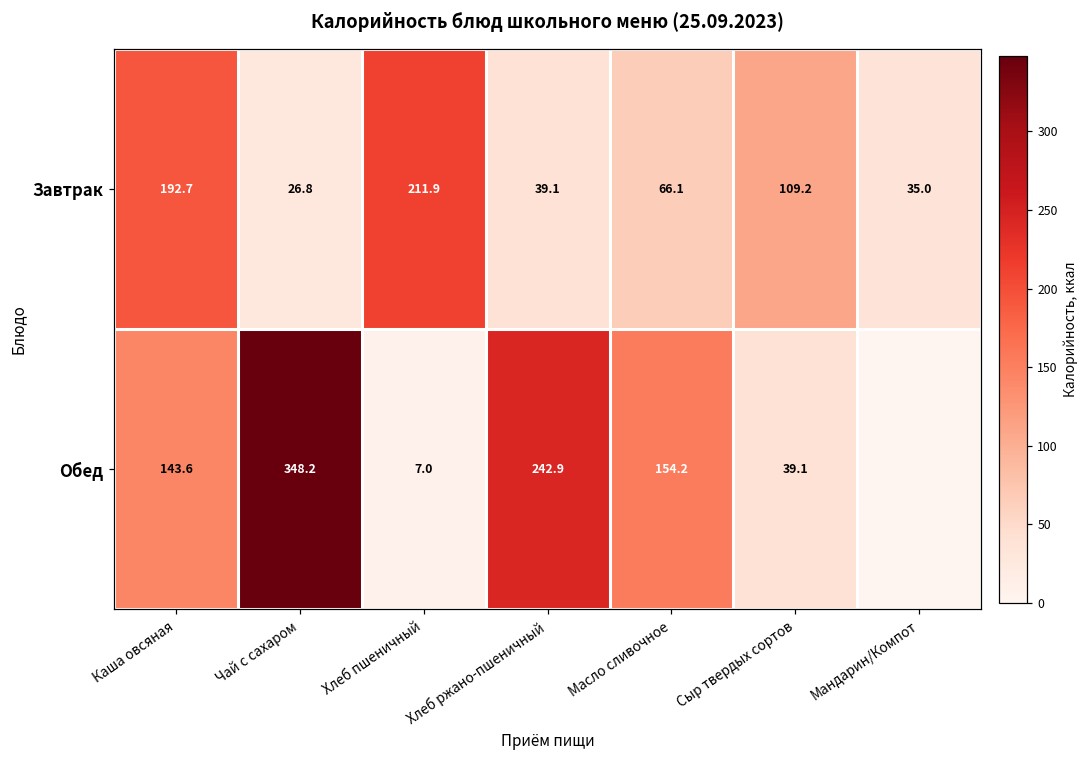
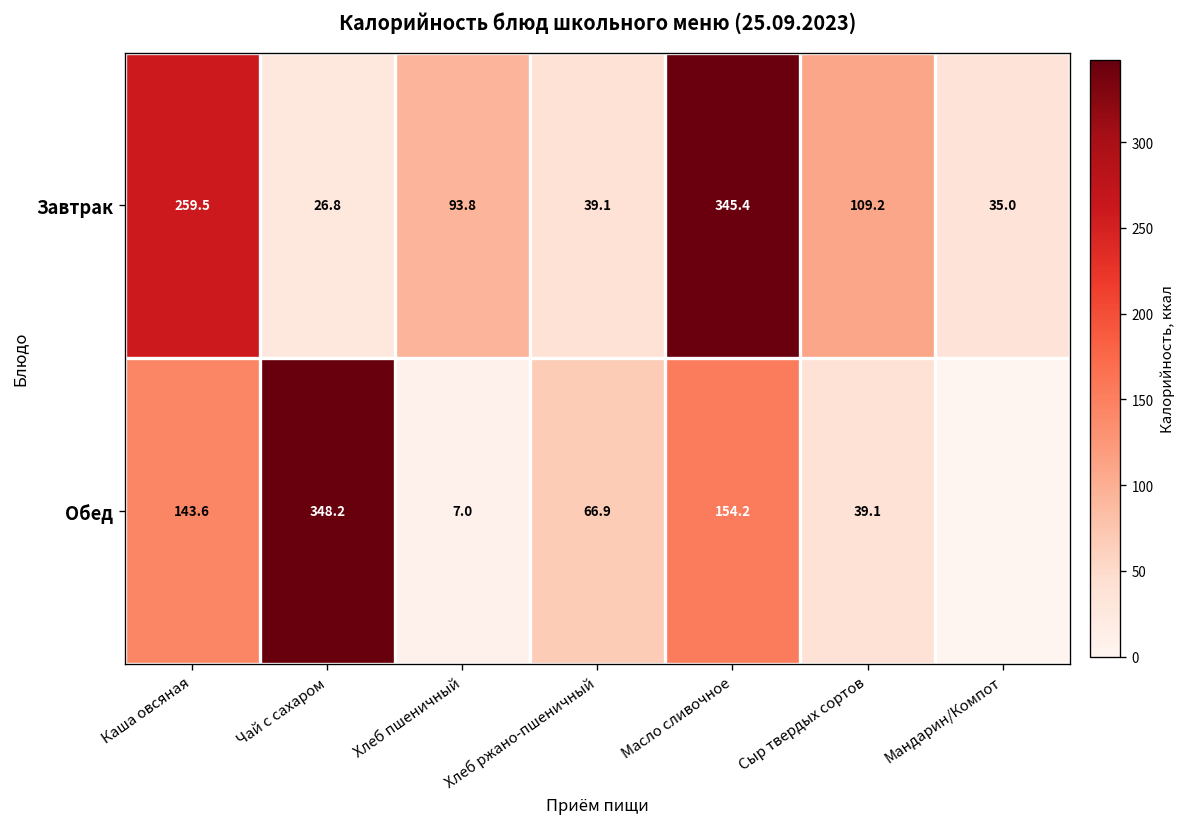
Завтрак, Каша овсяная: 192.7 -> 259.5
Завтрак, Хлеб пшеничный: 211.9 -> 93.8
Завтрак, Масло сливочное: 66.1 -> 345.4
Обед, Хлеб ржано-пшеничный: 242.9 -> 66.9
